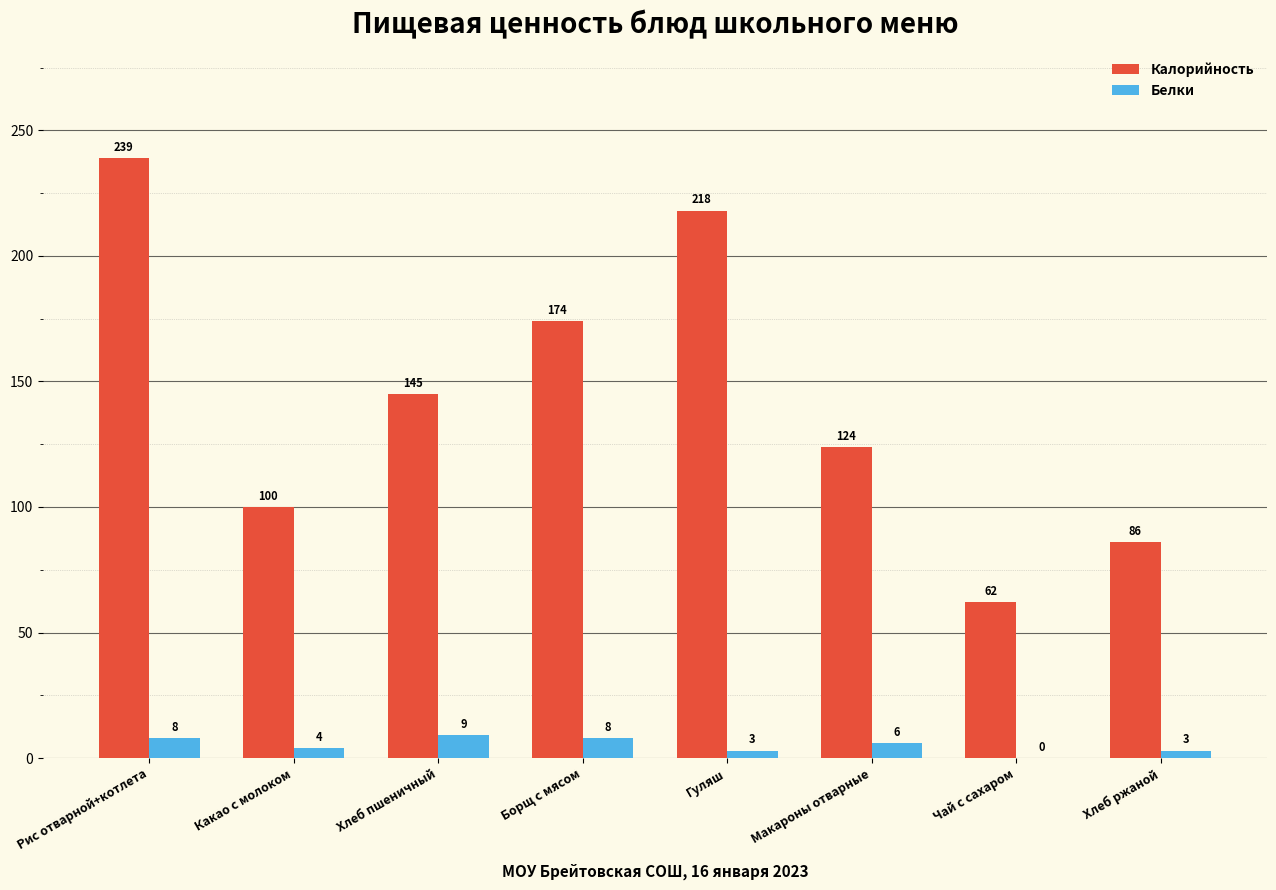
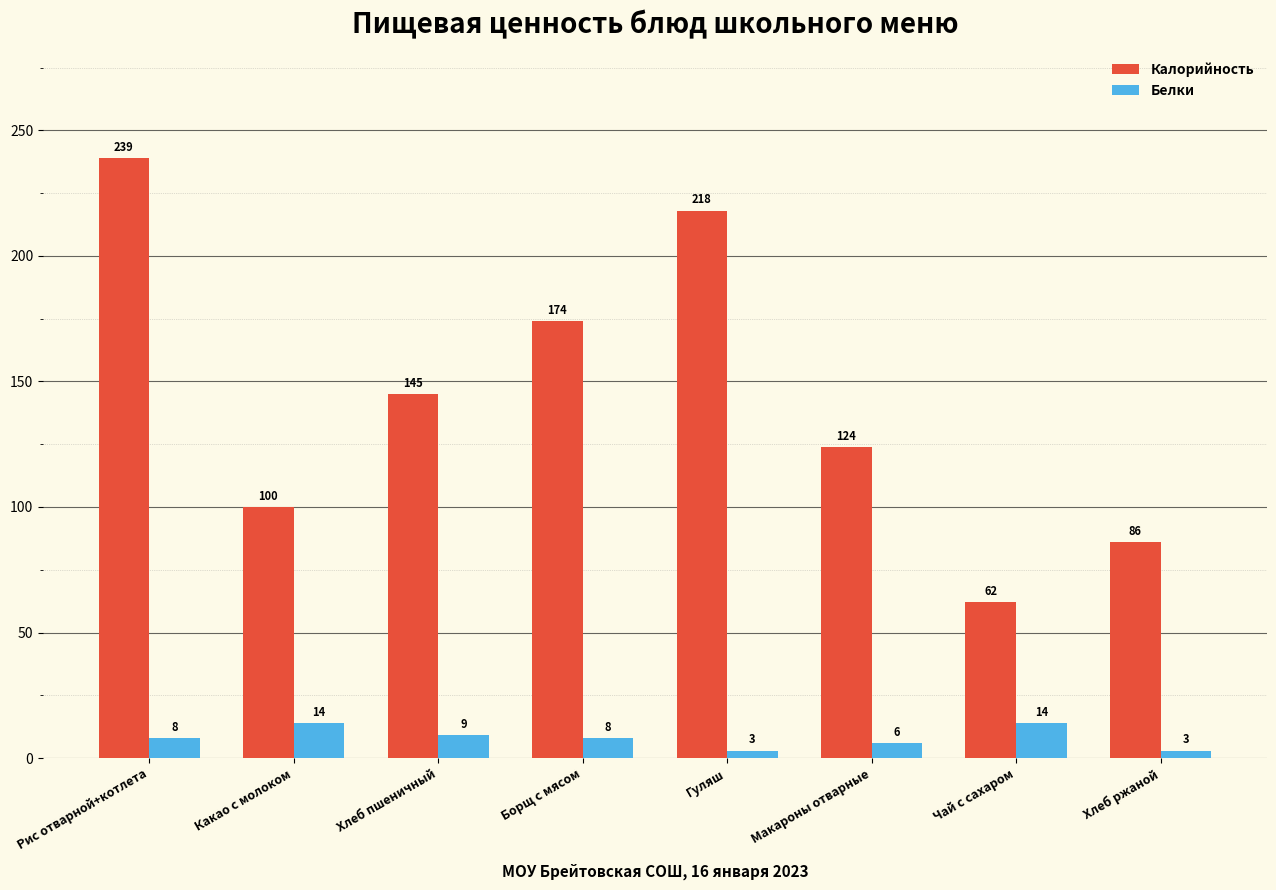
Белки, Какао с молоком: 4 -> 14
Белки, Чай с сахаром: 0 -> 14
